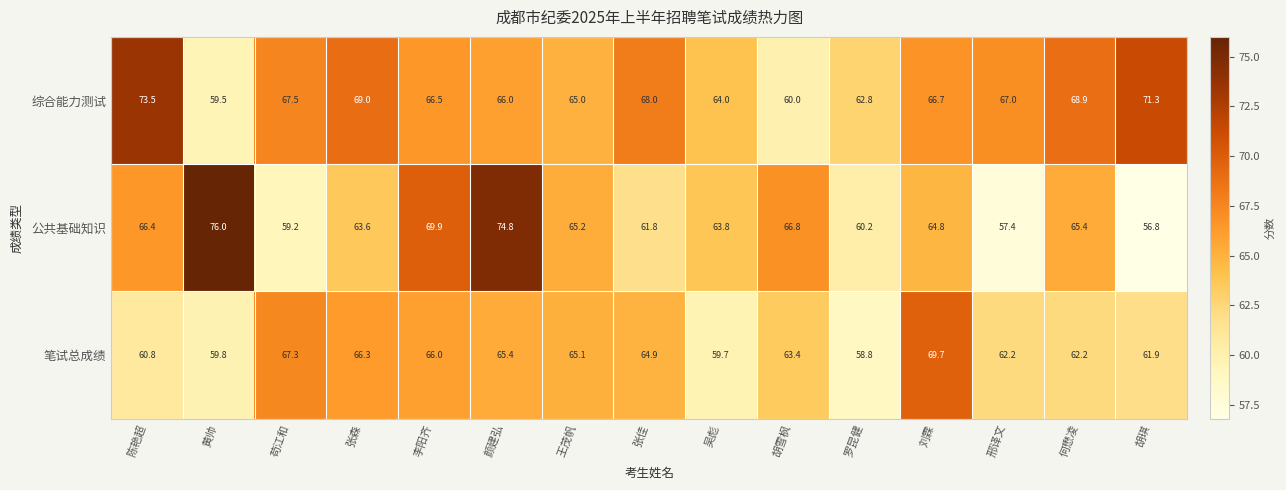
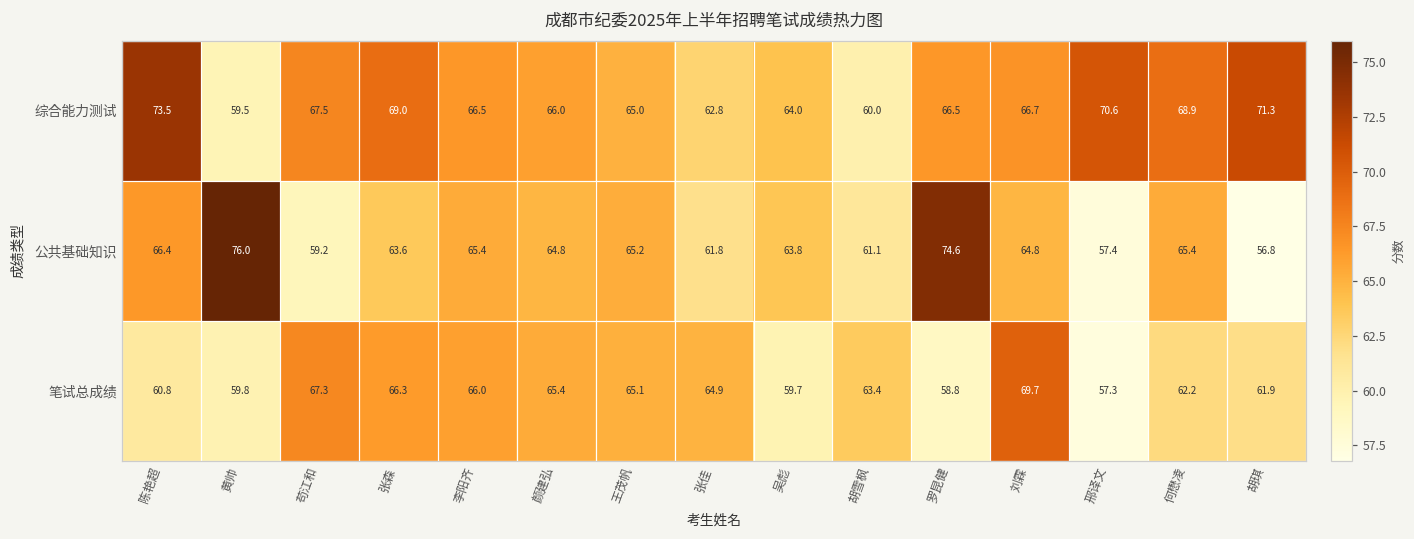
综合能力测试, 张佳: 68.0 -> 62.8
综合能力测试, 罗昆健: 62.8 -> 66.5
综合能力测试, 邢译文: 67.0 -> 70.6
公共基础知识, 李阳齐: 69.9 -> 65.4
公共基础知识, 颜建弘: 74.8 -> 64.8
公共基础知识, 胡雪枫: 66.8 -> 61.1
公共基础知识, 罗昆健: 60.2 -> 74.6
笔试总成绩, 邢译文: 62.2 -> 57.3
